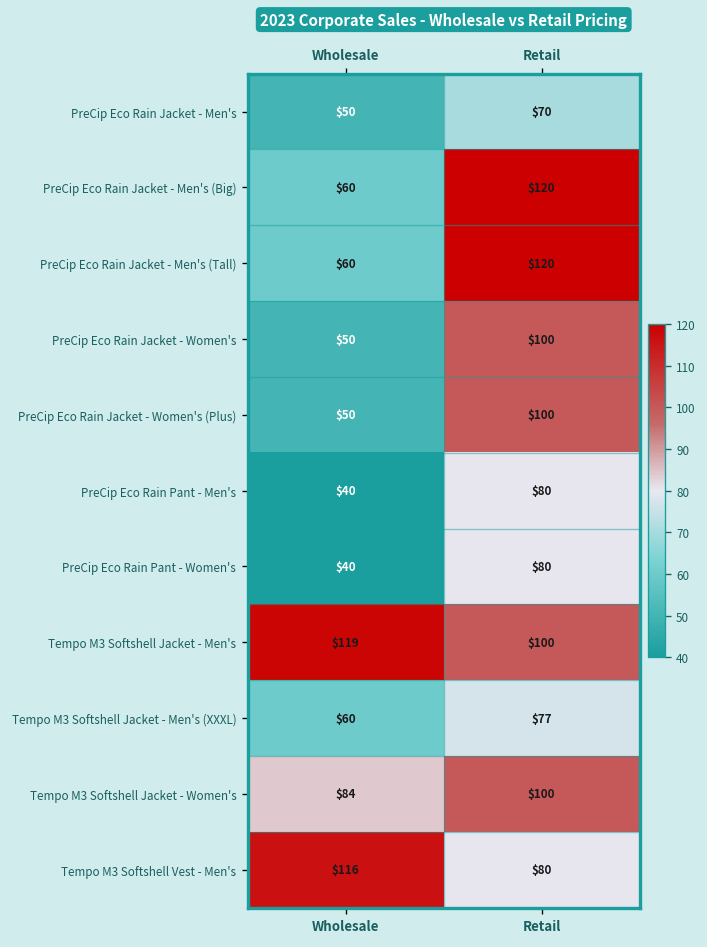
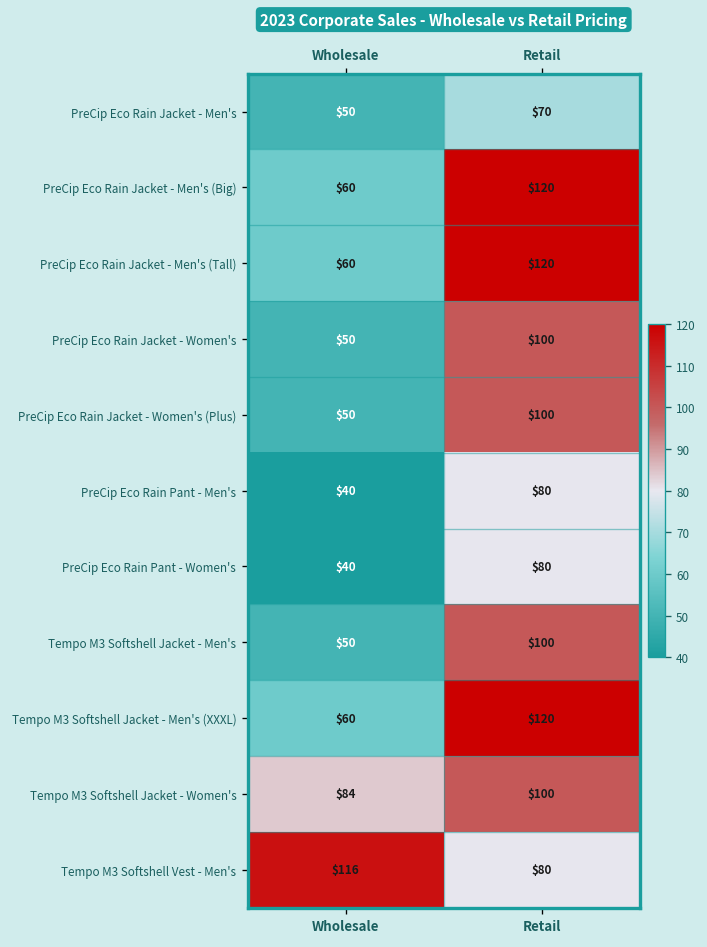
Tempo M3 Softshell Jacket - Men's, Wholesale: $119 -> $50
Tempo M3 Softshell Jacket - Men's (XXXL), Retail: $77 -> $120
